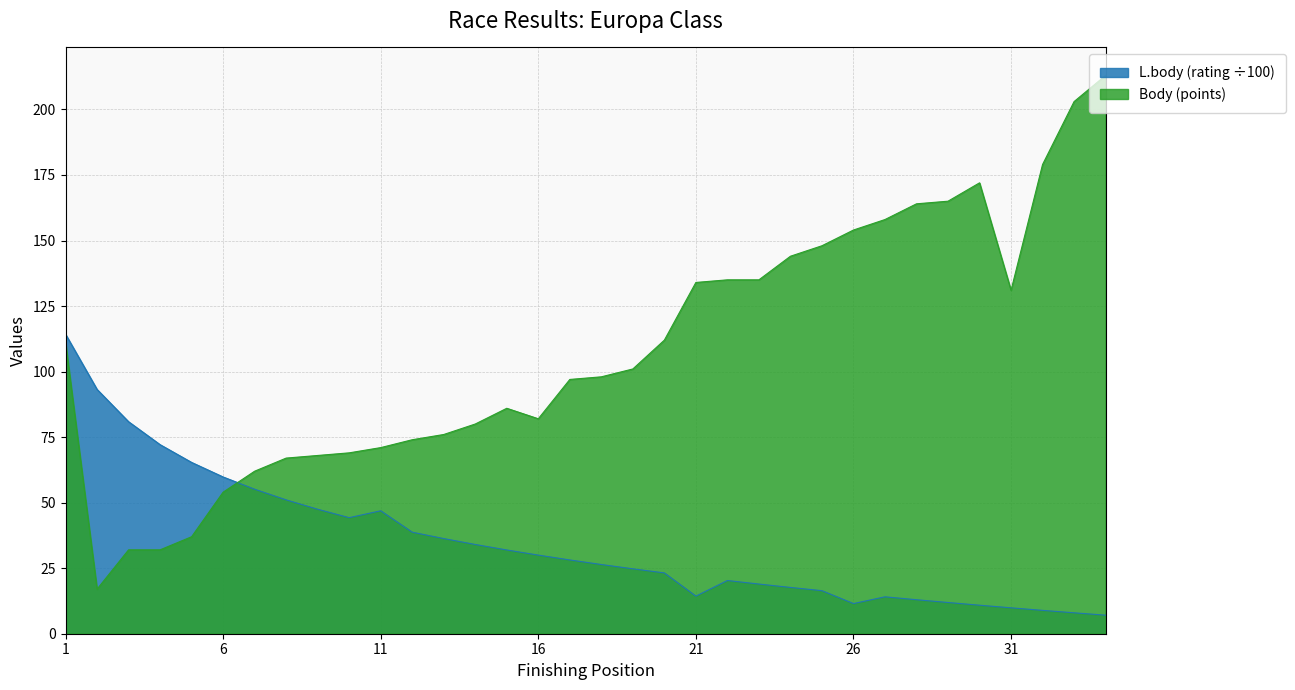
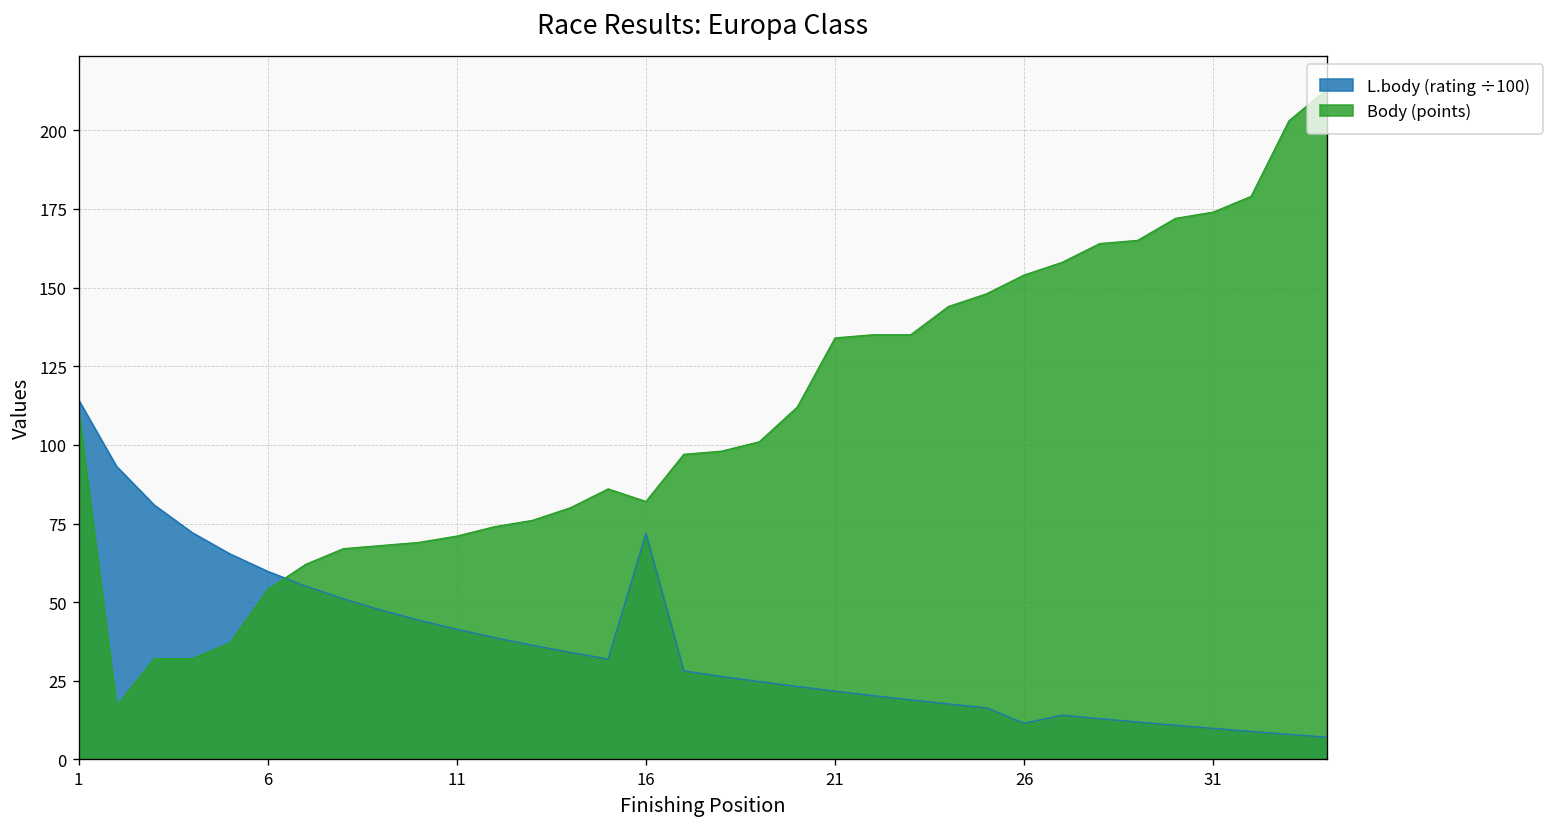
L.body (rating ÷100), 11: 47 -> 41
L.body (rating ÷100), 16: 30 -> 72
L.body (rating ÷100), 21: 14 -> 22
Body (points), 31: 131 -> 174
